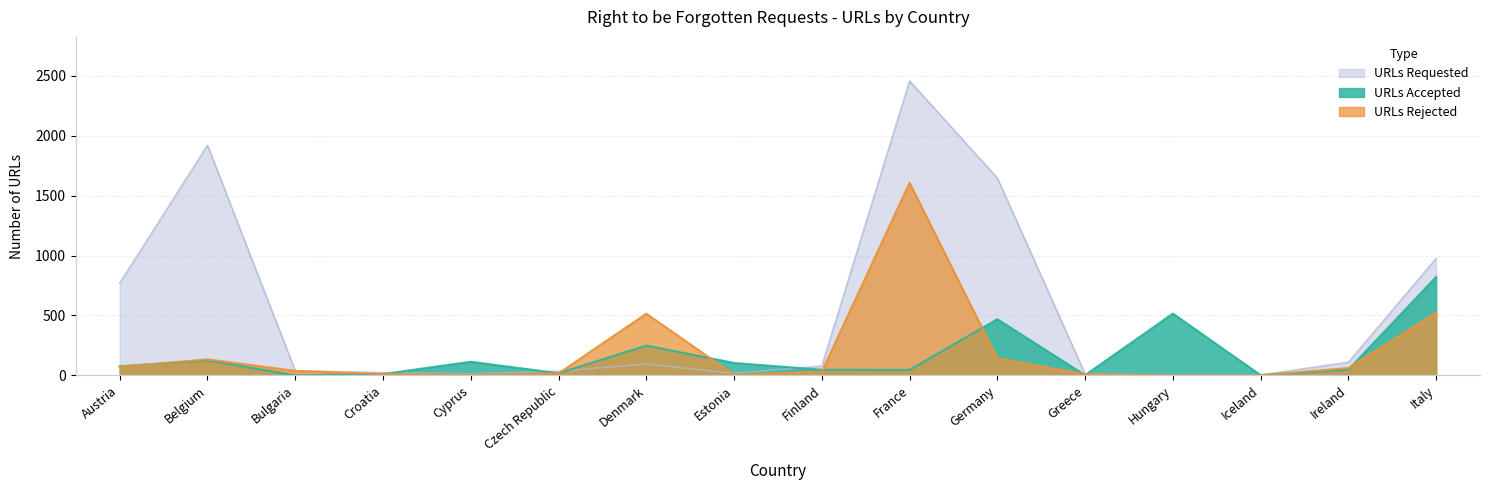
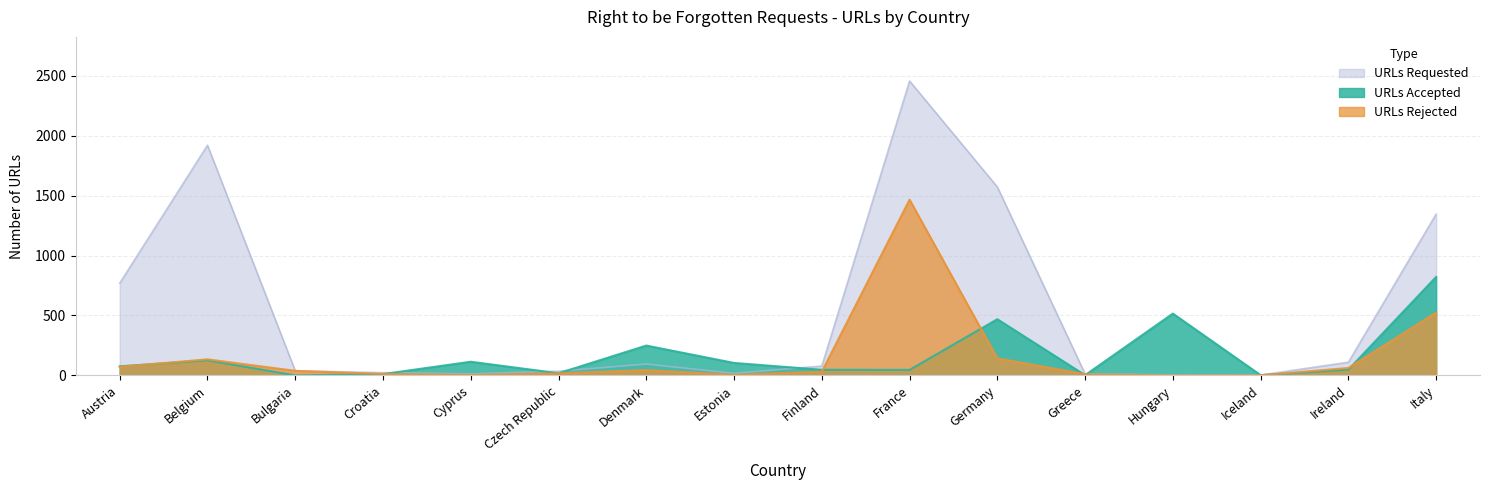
URLs Rejected, Denmark: 520 -> 40
URLs Rejected, France: 1610 -> 1470
URLs Requested, Germany: 1650 -> 1570
URLs Requested, Italy: 980 -> 1350
